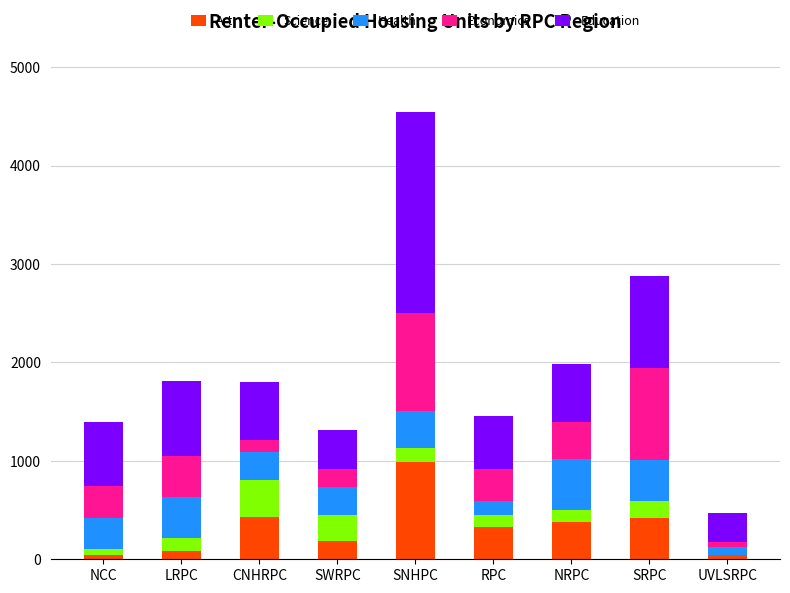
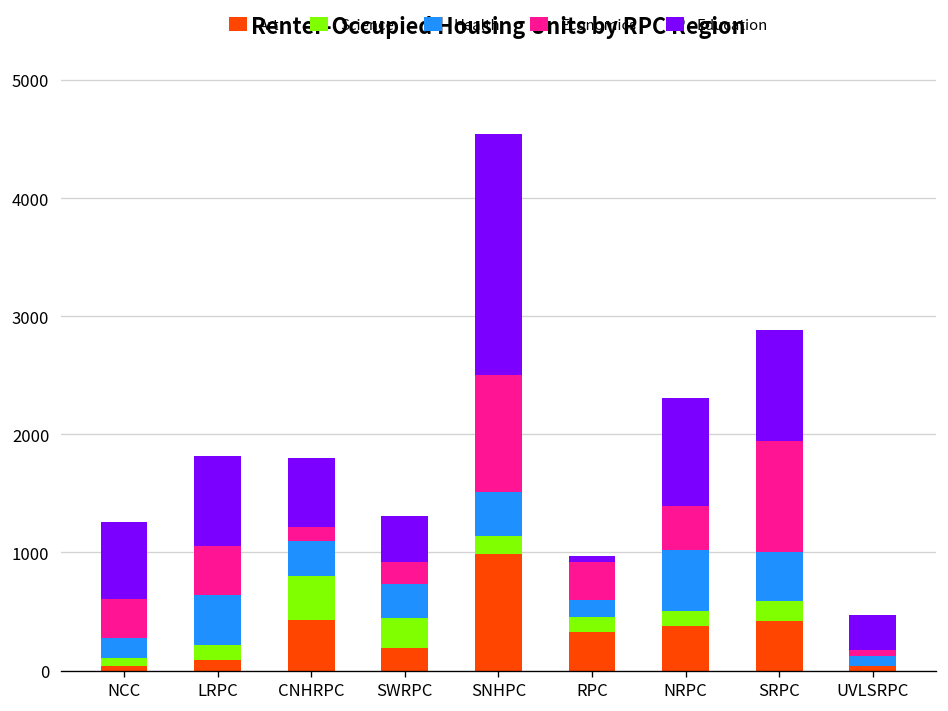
Health, NCC: 300 -> 200
Education, RPC: 500 -> 100
Education, NRPC: 600 -> 900
